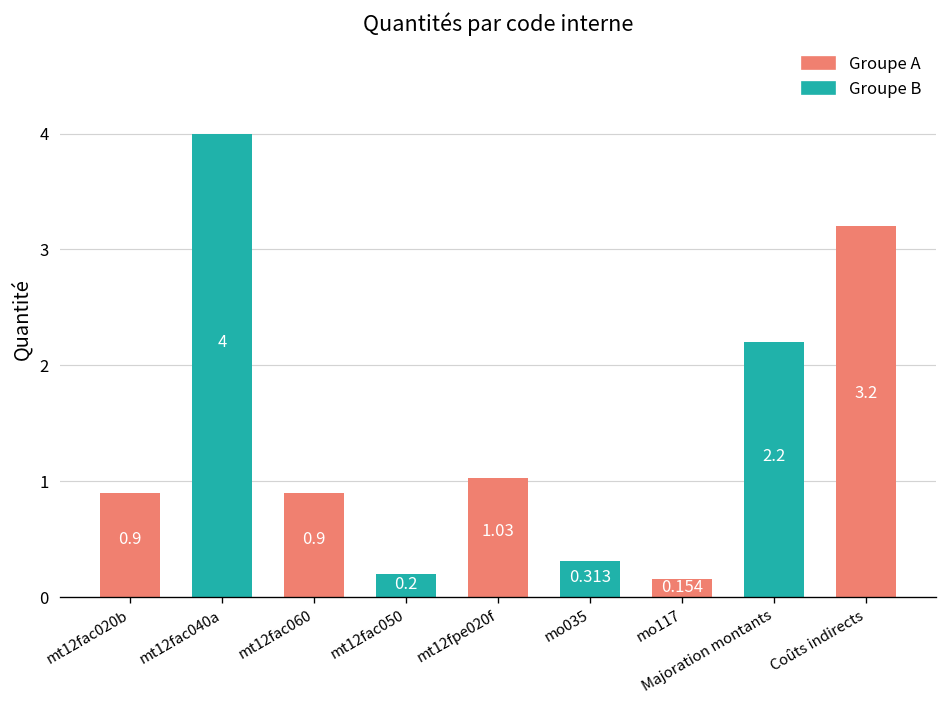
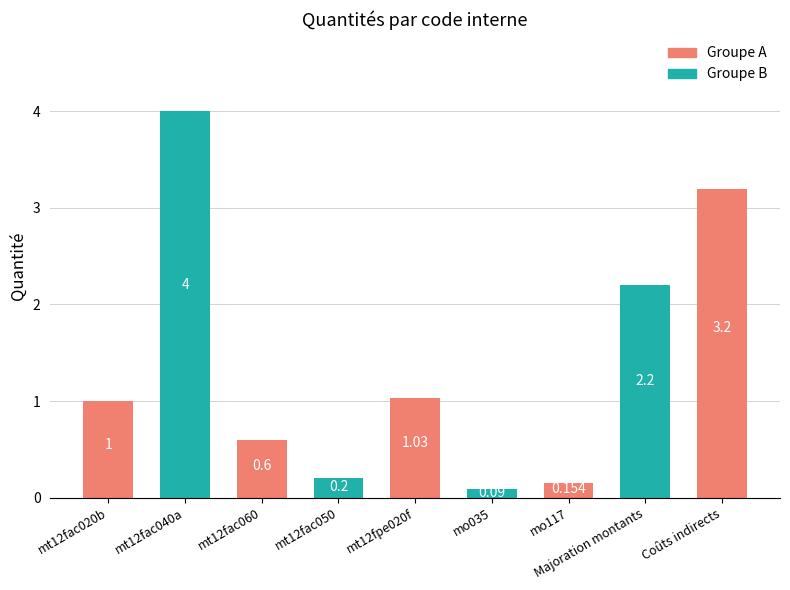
mt12fac020b: 0.9 -> 1
mt12fac060: 0.9 -> 0.6
mo035: 0.313 -> 0.09
